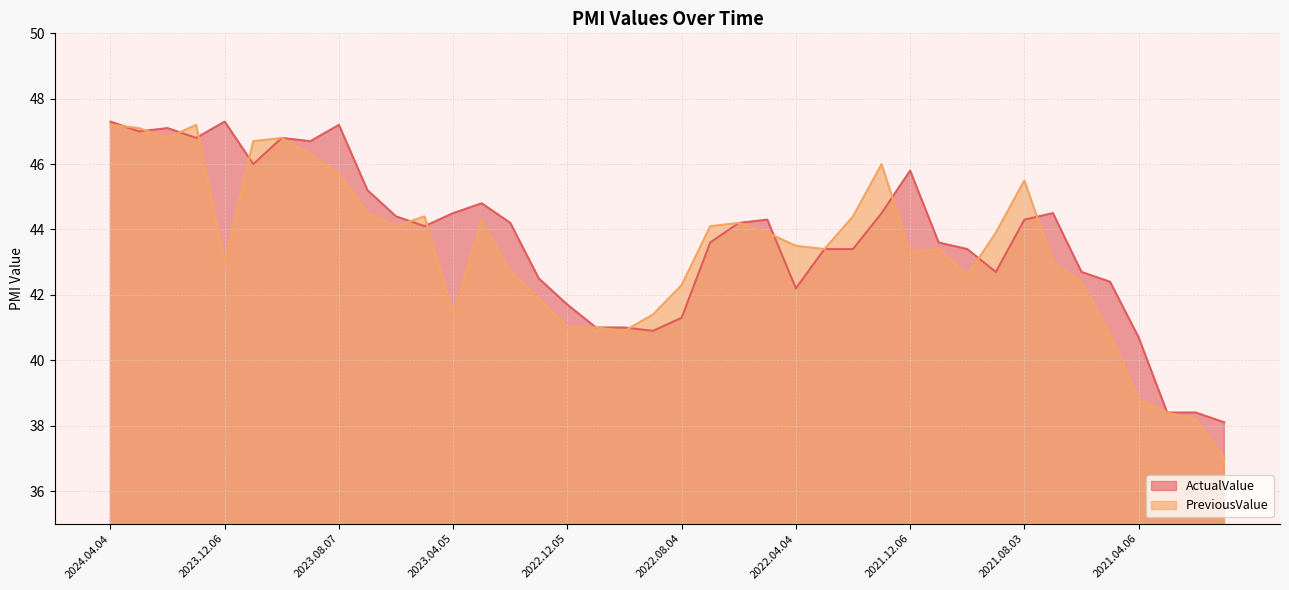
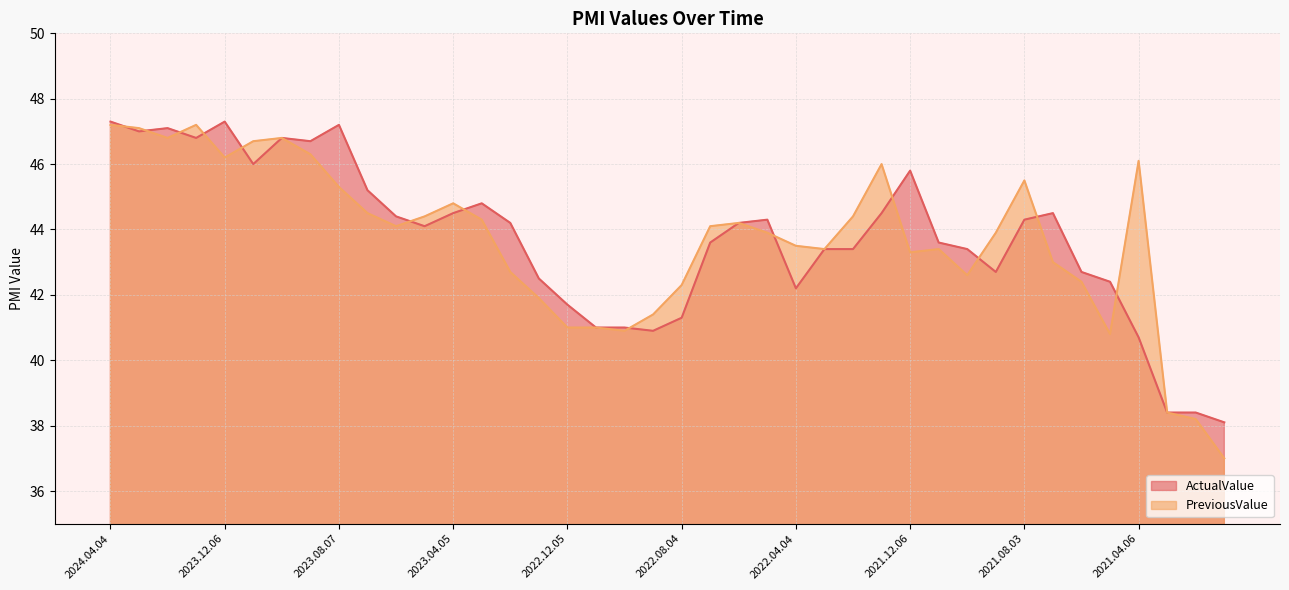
PreviousValue, 2023.12.06: 43.0 -> 46.2
PreviousValue, 2023.08.07: 45.7 -> 45.3
PreviousValue, 2023.04.05: 41.4 -> 44.8
PreviousValue, 2021.04.06: 38.8 -> 46.1
